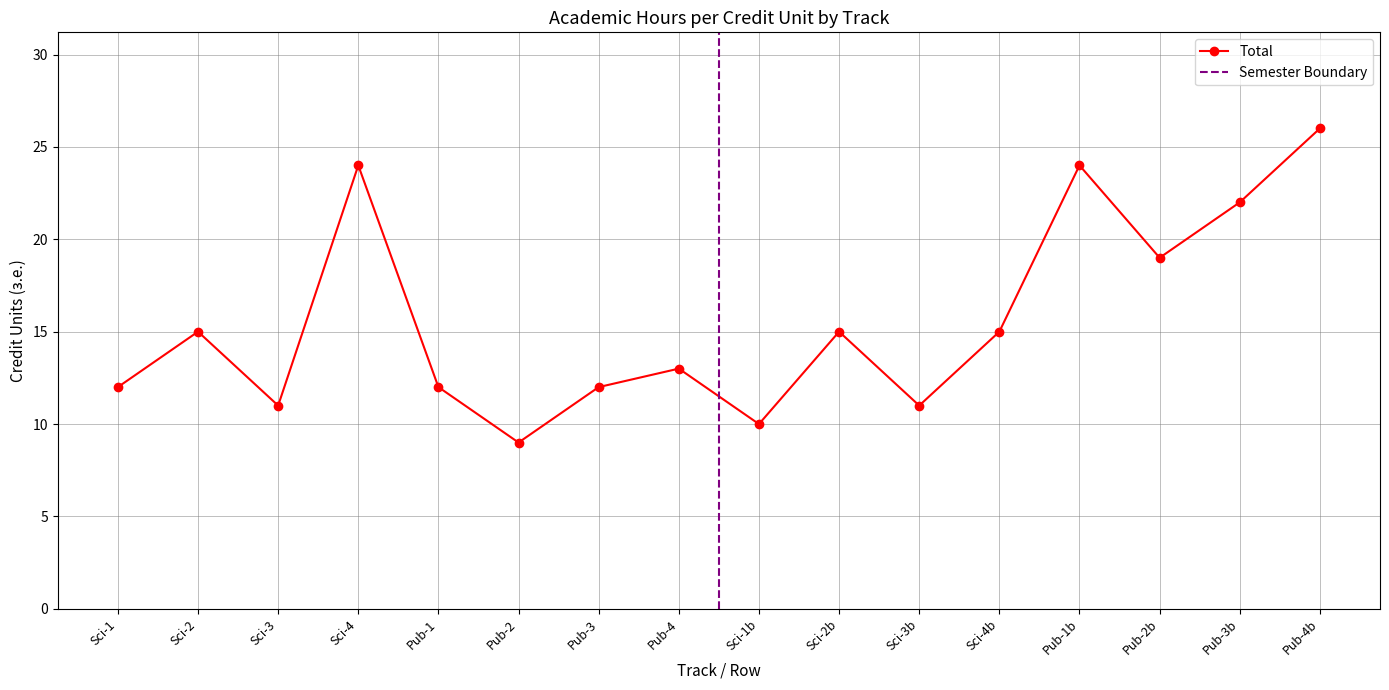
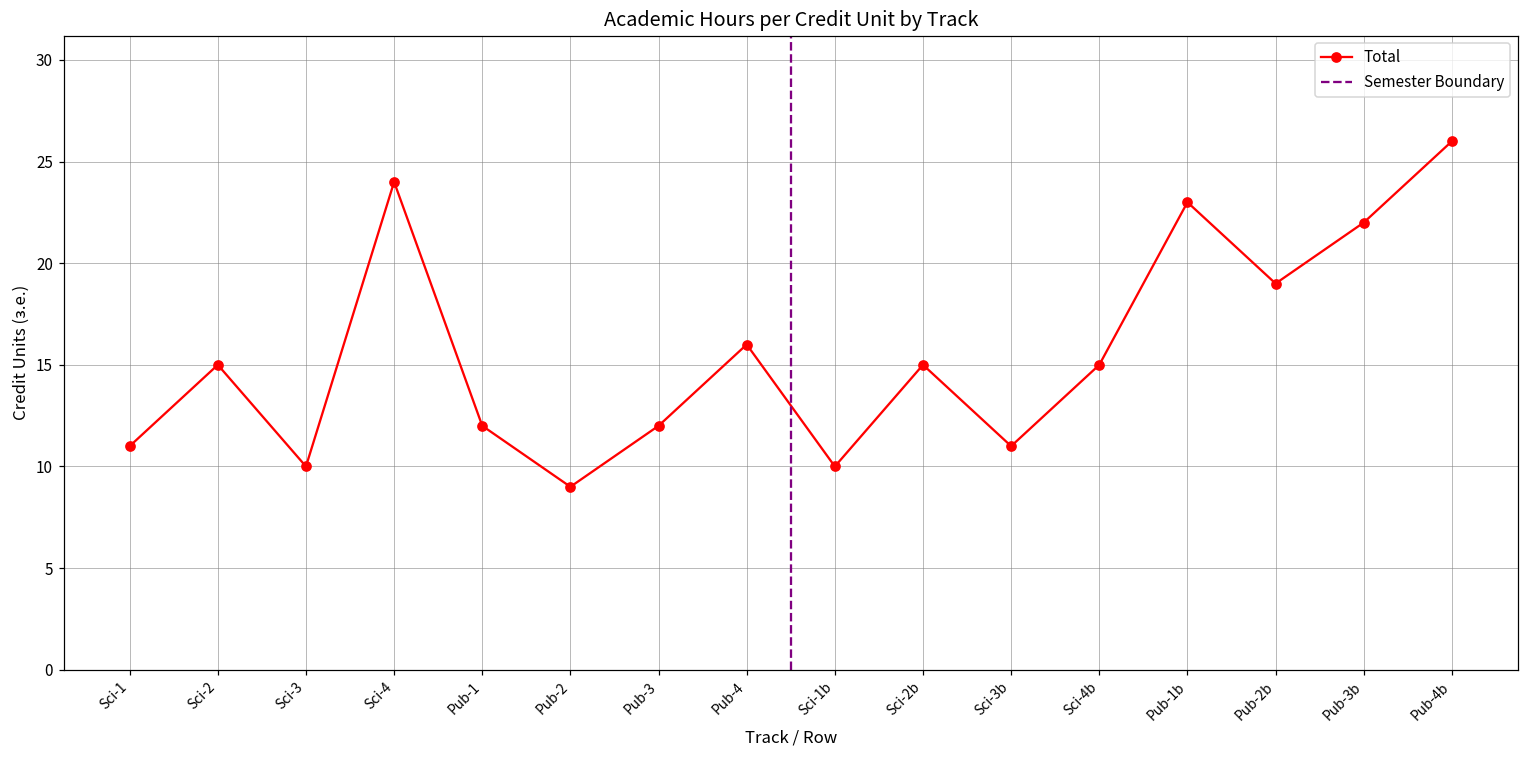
Sci-1: 12 -> 11
Sci-3: 11 -> 10
Pub-4: 13 -> 16
Pub-1b: 24 -> 23
